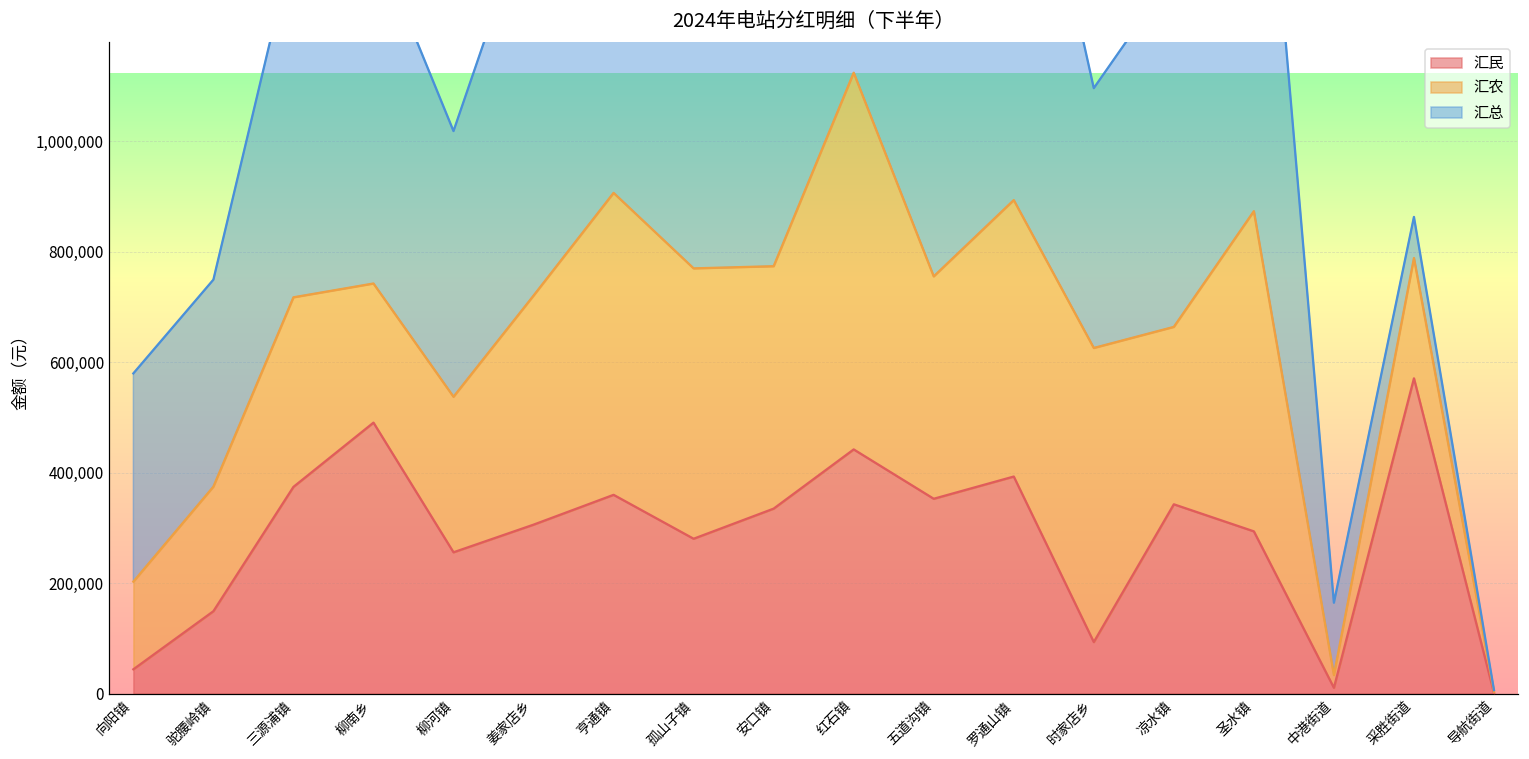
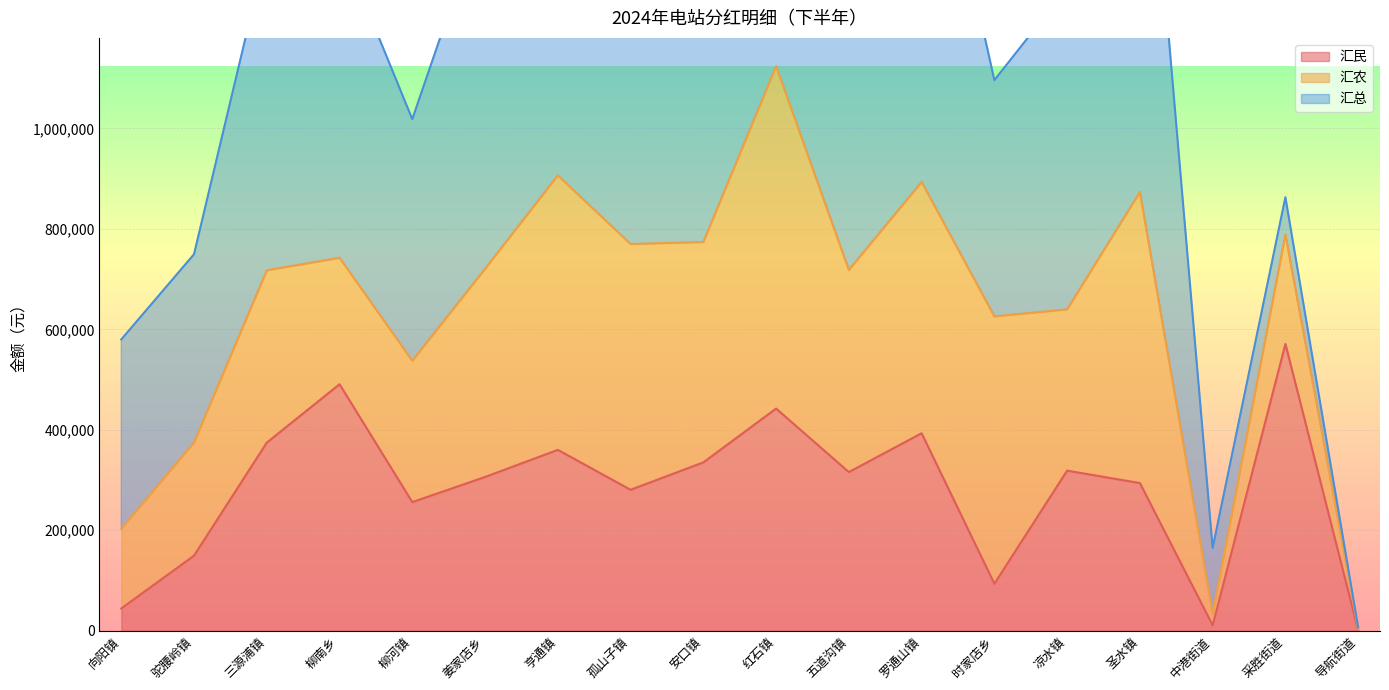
汇民, 五道沟镇: 350,000 -> 320,000
汇民, 凉水镇: 340,000 -> 320,000
